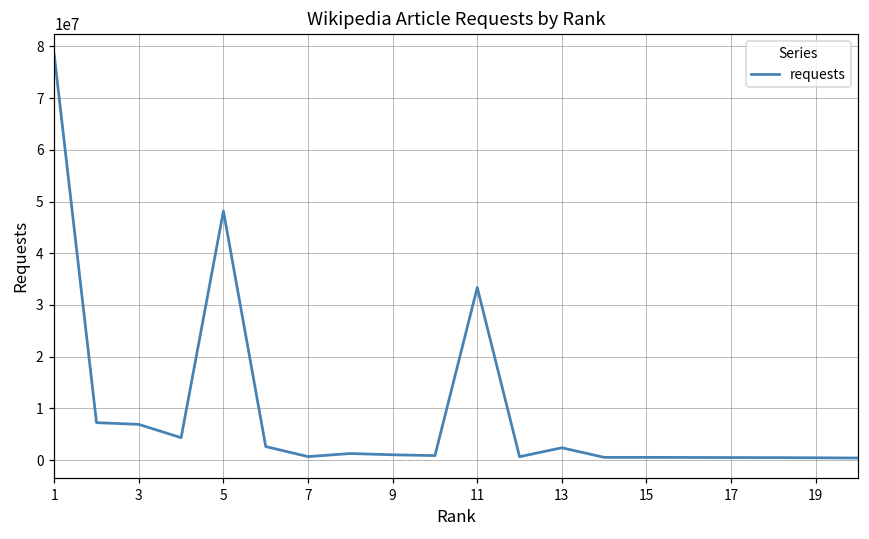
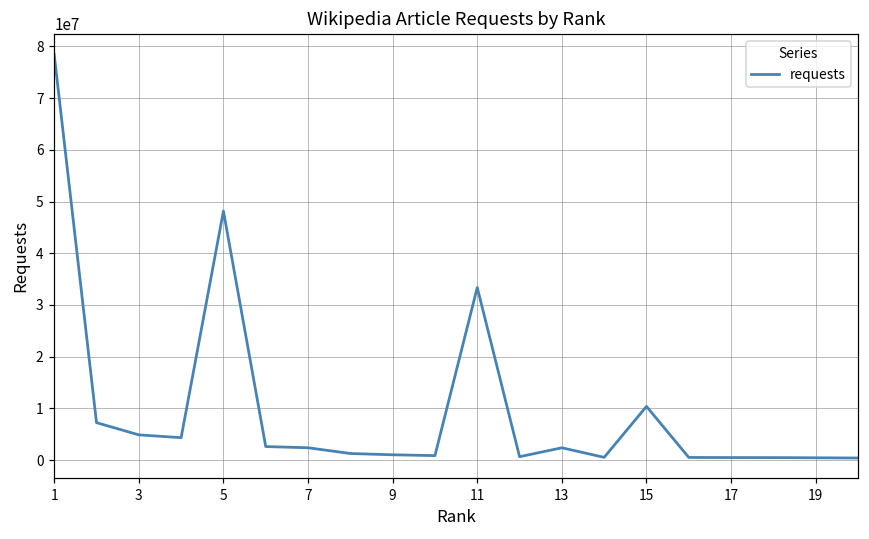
3: 7000000 -> 5000000
7: 1000000 -> 2000000
15: 1000000 -> 10000000
